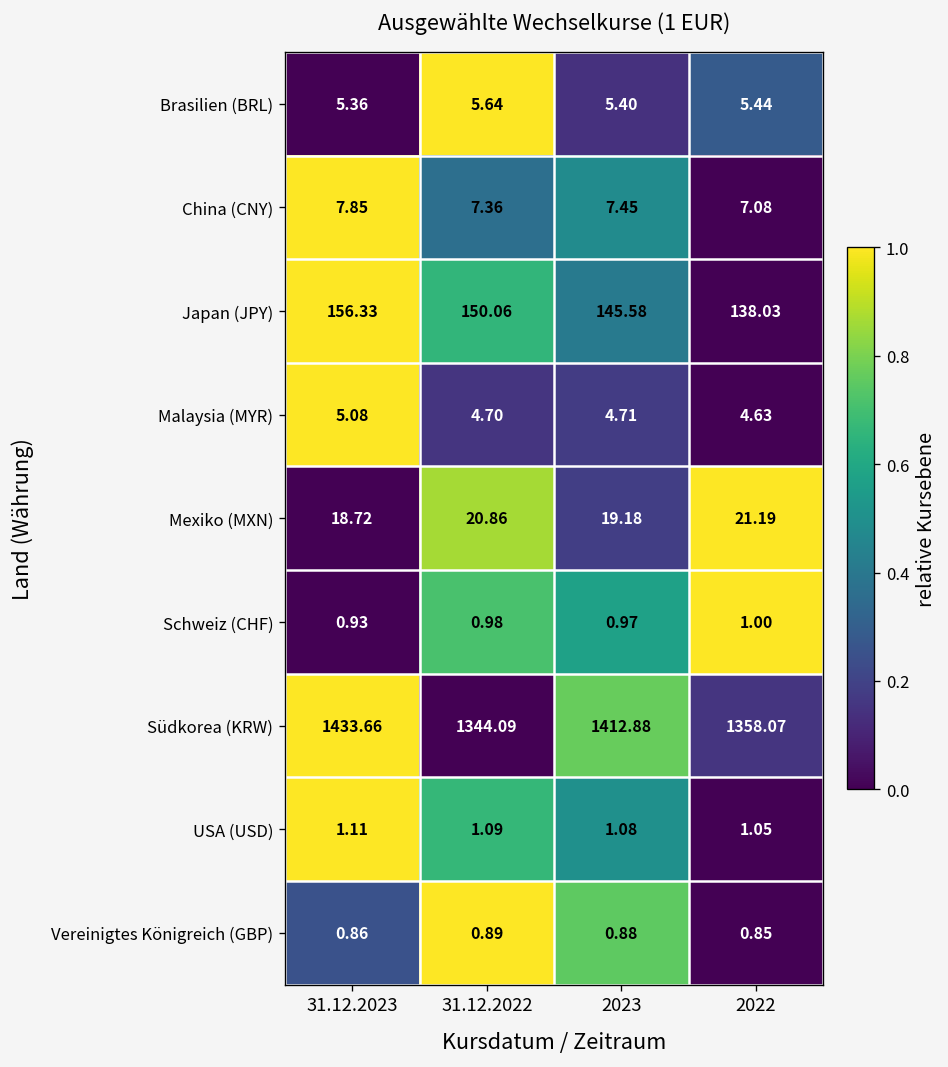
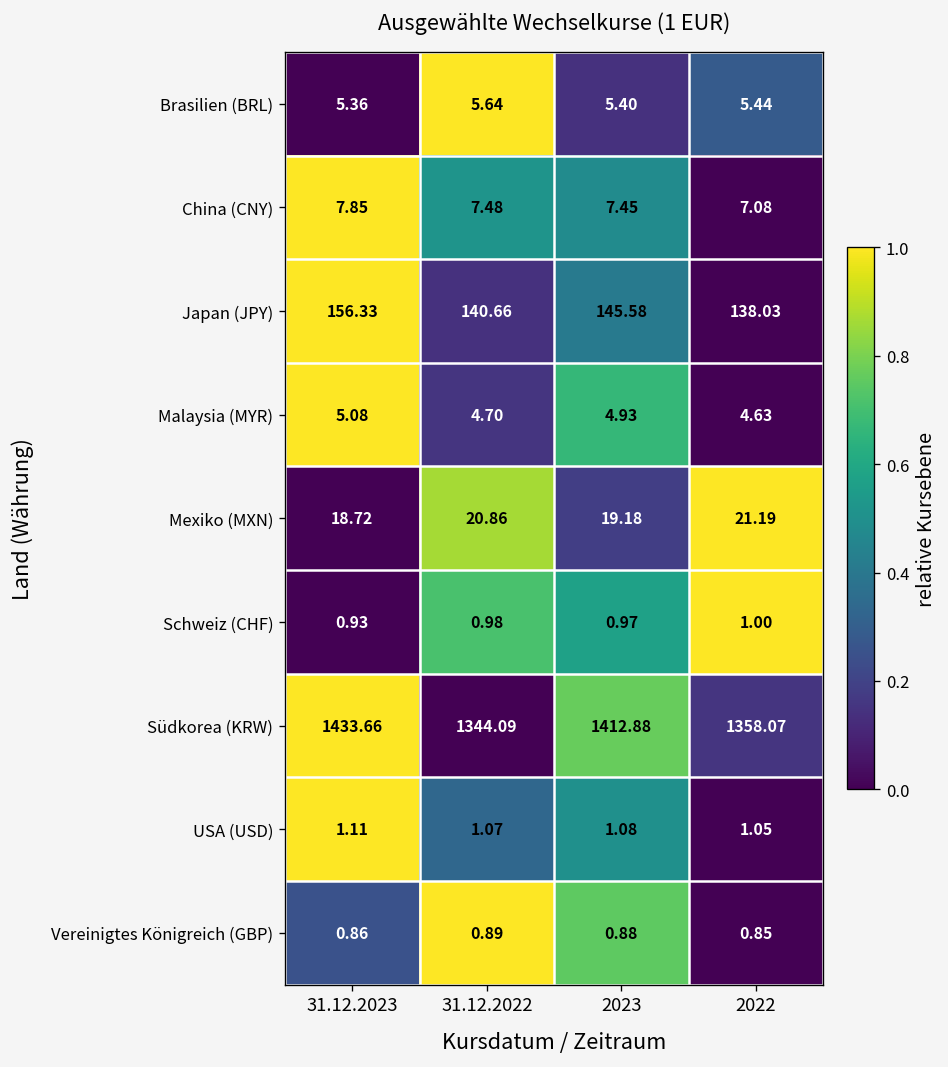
China (CNY), 31.12.2022: 7.36 -> 7.48
Japan (JPY), 31.12.2022: 150.06 -> 140.66
Malaysia (MYR), 2023: 4.71 -> 4.93
USA (USD), 31.12.2022: 1.09 -> 1.07
